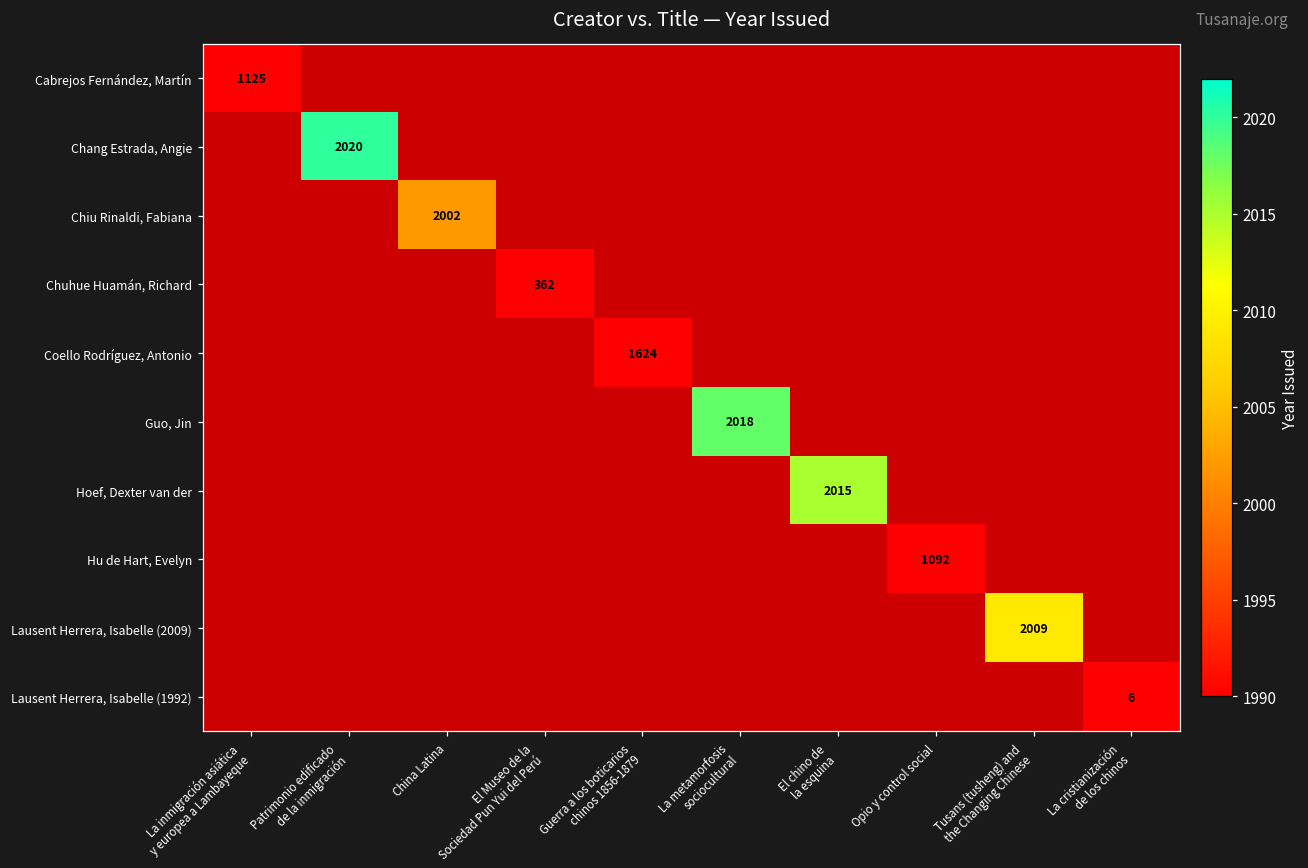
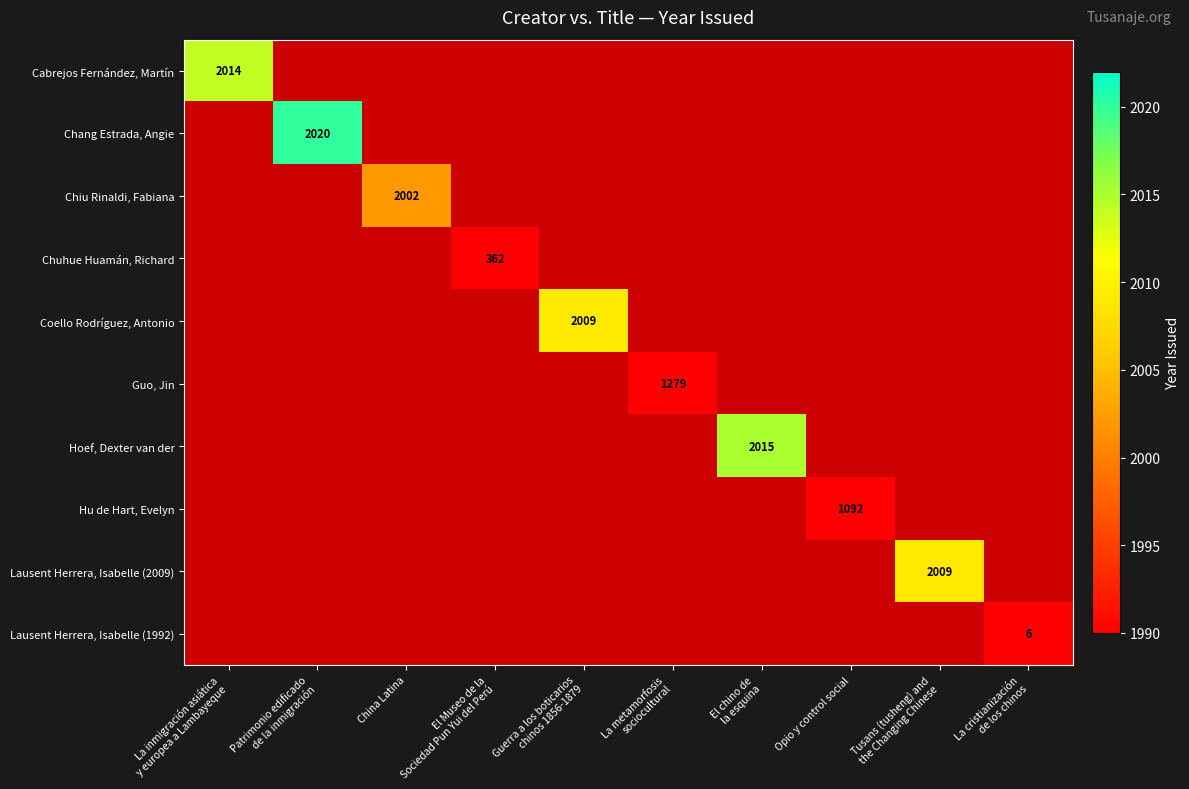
Cabrejos Fernández, Martín, La inmigración asiática y europea a Lambayeque: 1125 -> 2014
Coello Rodríguez, Antonio, Guerra a los boticarios chinos 1856-1879: 1624 -> 2009
Guo, Jin, La metamorfosis sociocultural: 2018 -> 1279
